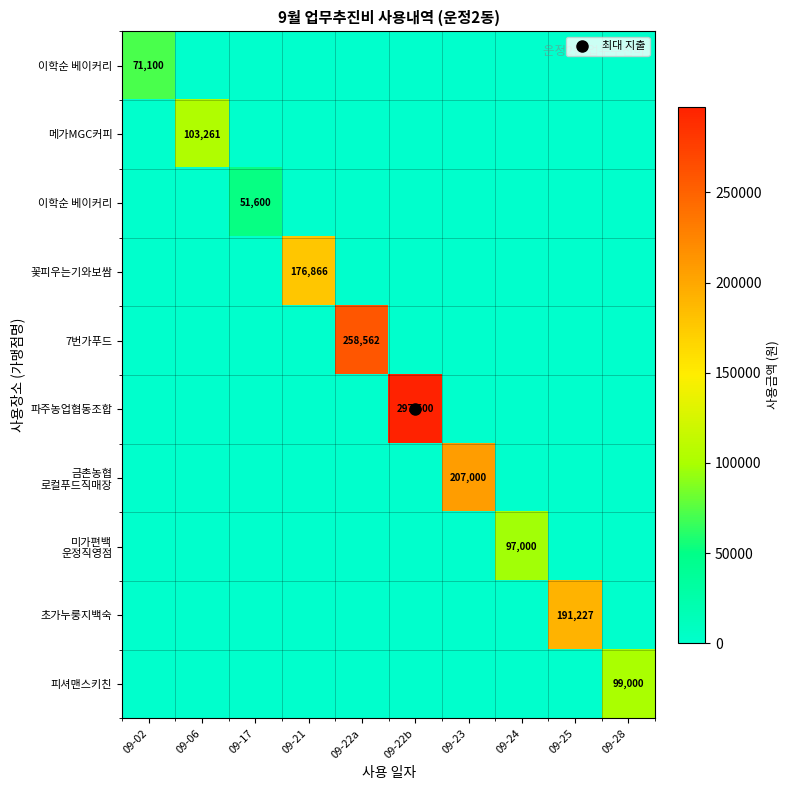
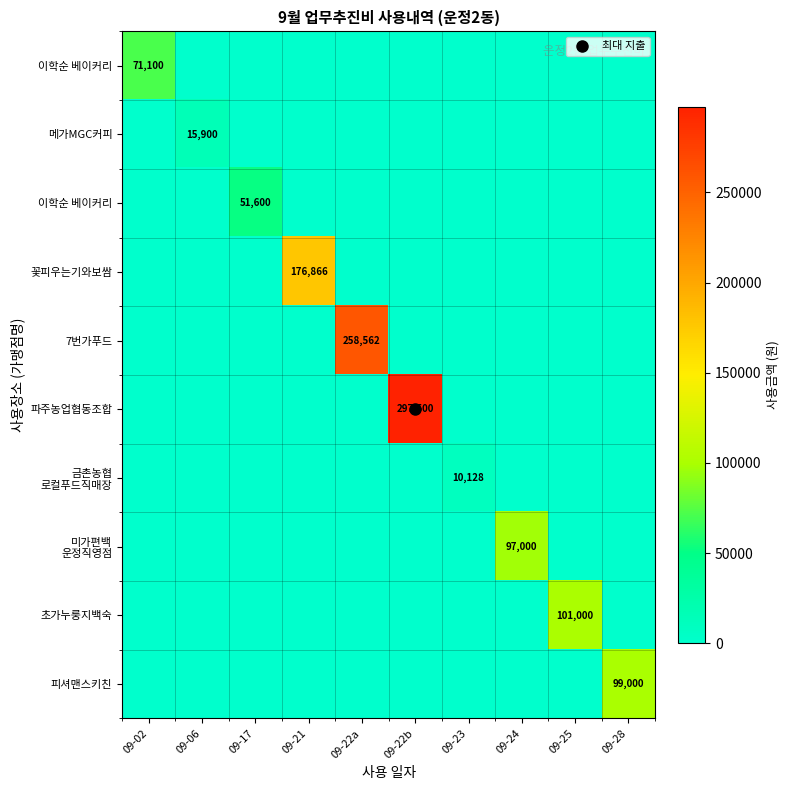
메가MGC커피, 09-06: 103,261 -> 15,900
금촌농협 로컬푸드직매장, 09-23: 207,000 -> 10,128
초가누룽지백숙, 09-25: 191,227 -> 101,000
